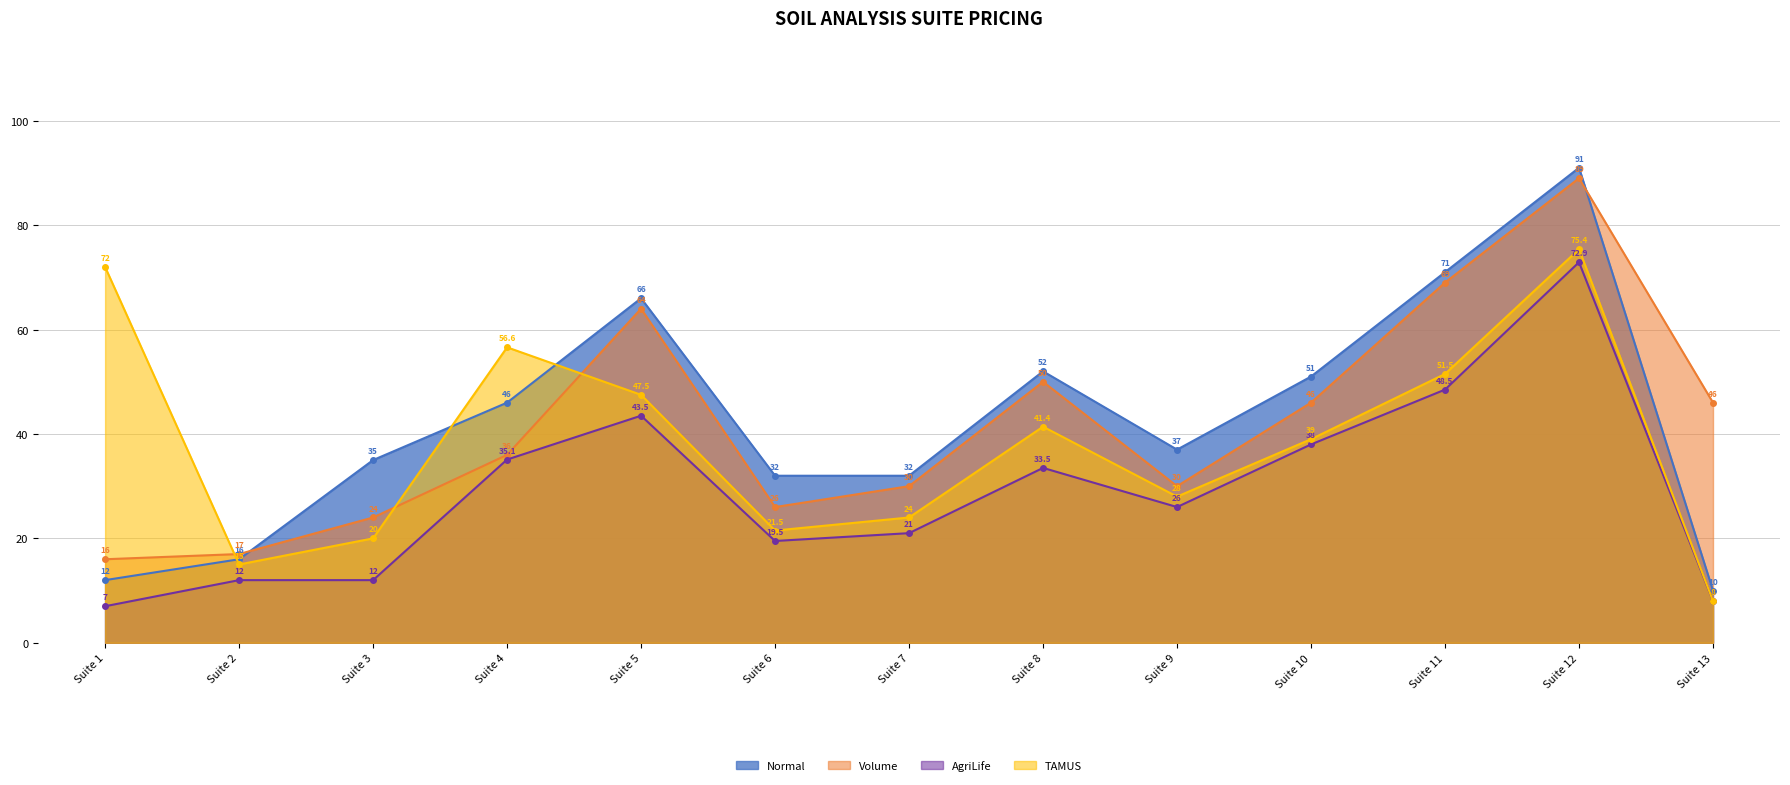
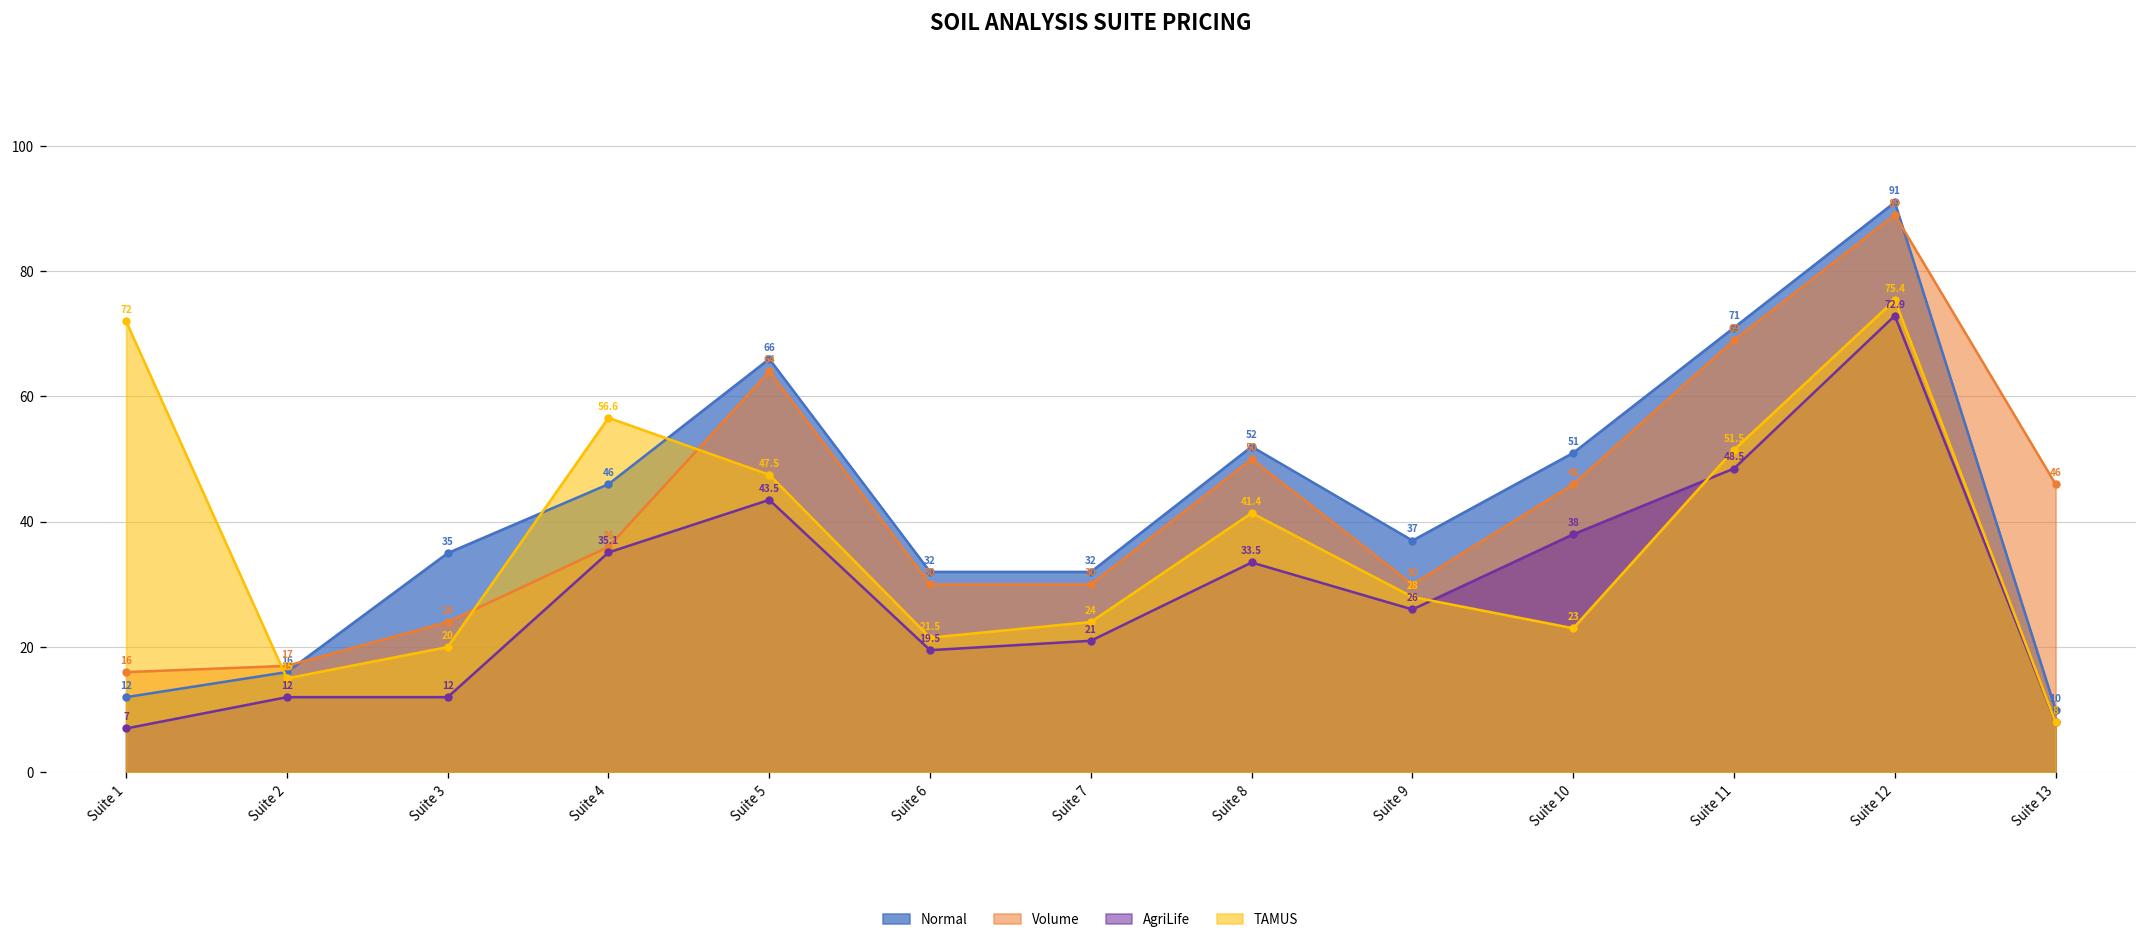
Volume, Suite 6: 26 -> 30
TAMUS, Suite 10: 39 -> 23
